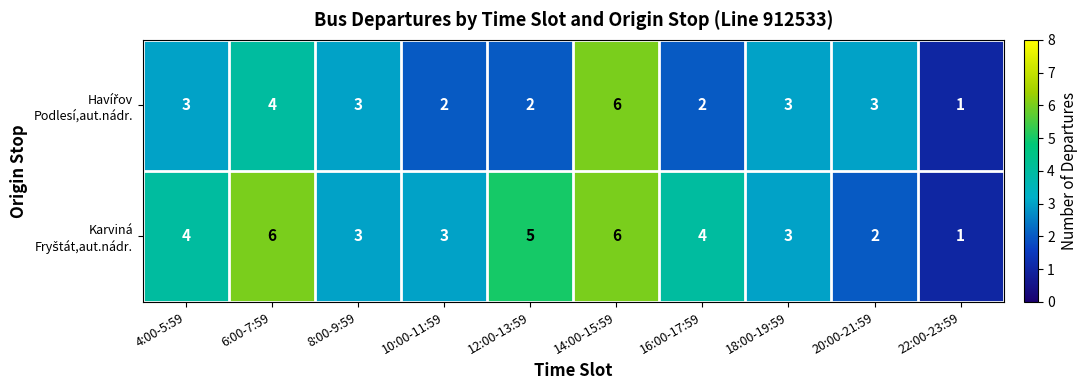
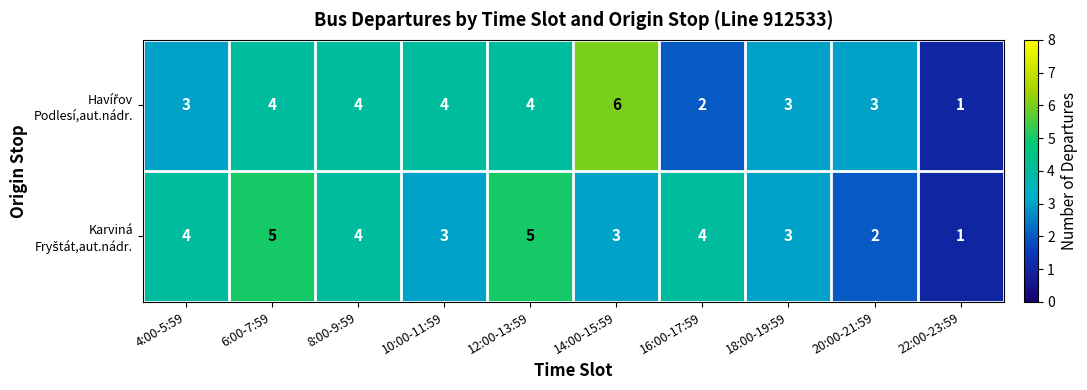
Havířov Podlesí,aut.nádr., 8:00-9:59: 3 -> 4
Havířov Podlesí,aut.nádr., 10:00-11:59: 2 -> 4
Havířov Podlesí,aut.nádr., 12:00-13:59: 2 -> 4
Karviná Fryštát,aut.nádr., 6:00-7:59: 6 -> 5
Karviná Fryštát,aut.nádr., 8:00-9:59: 3 -> 4
Karviná Fryštát,aut.nádr., 14:00-15:59: 6 -> 3
